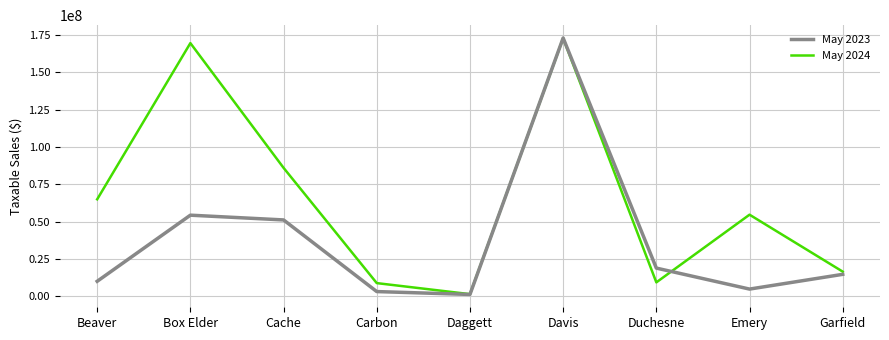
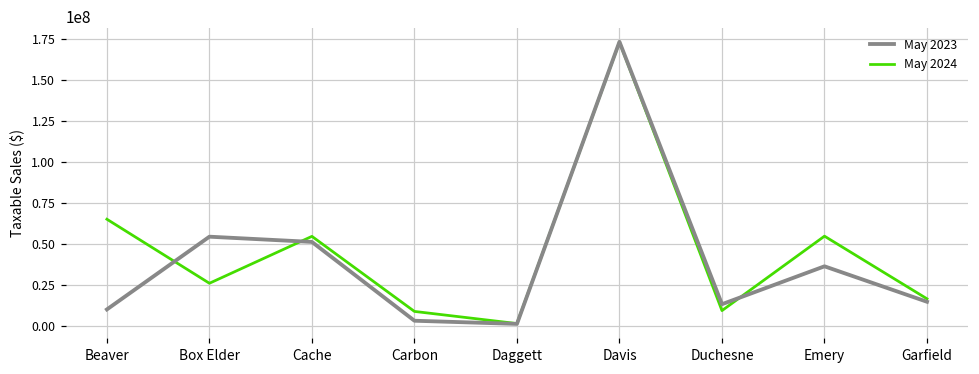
May 2024, Box Elder: 170000000 -> 26000000
May 2024, Cache: 86000000 -> 55000000
May 2023, Duchesne: 19000000 -> 13000000
May 2023, Emery: 5000000 -> 36000000
